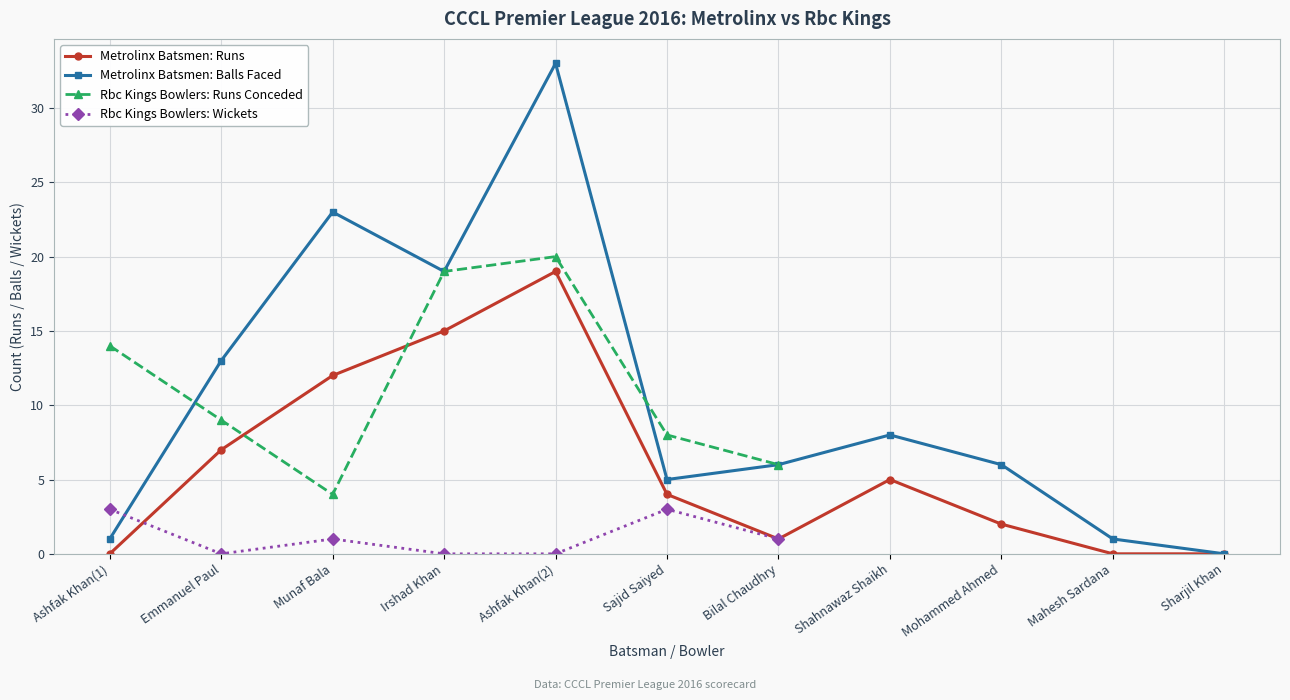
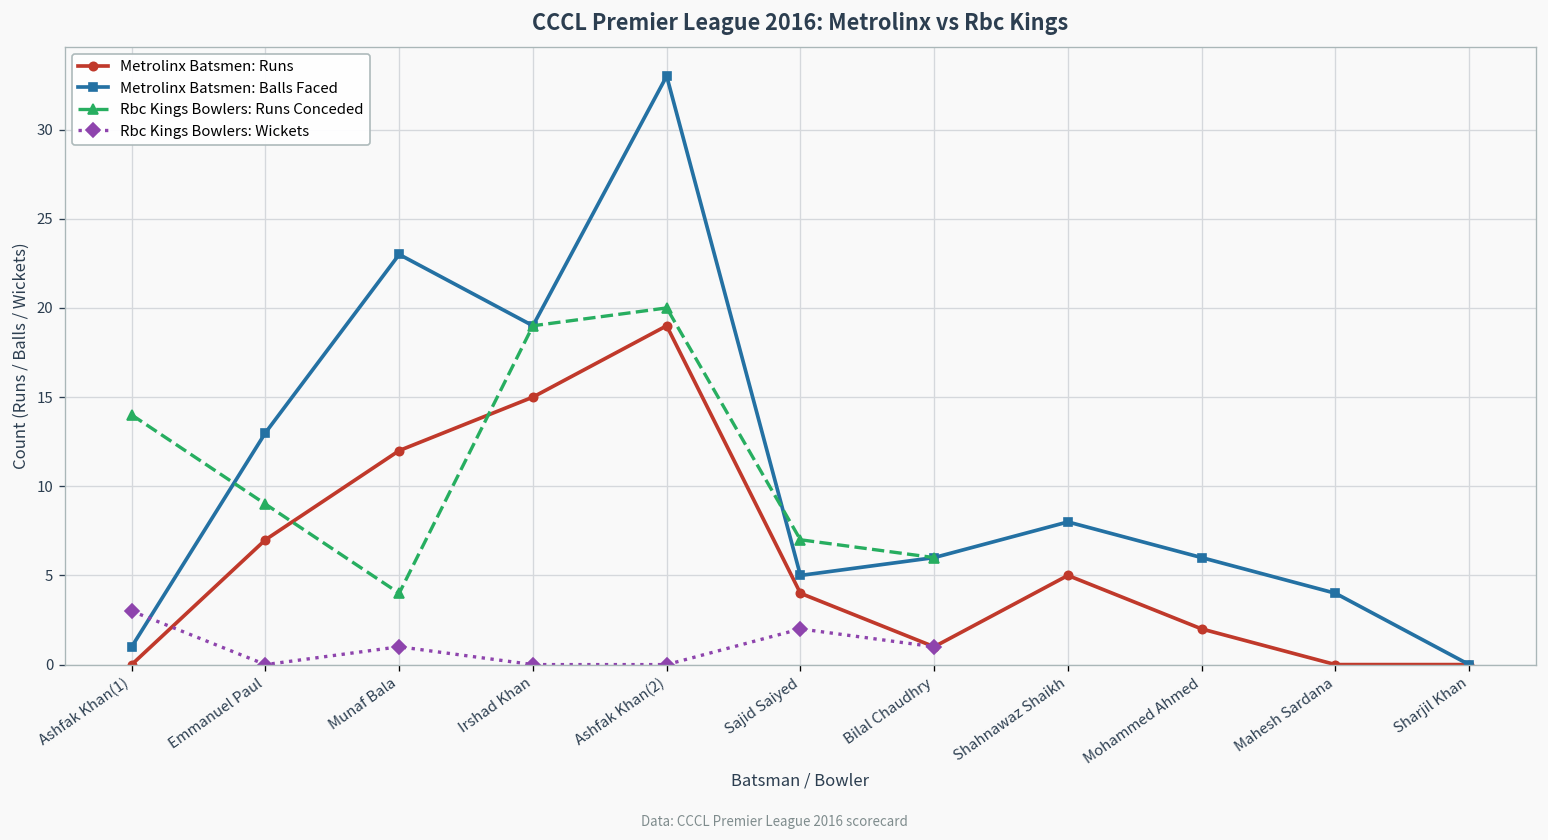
Rbc Kings Bowlers: Runs Conceded, Sajid Saiyed: 8 -> 7
Rbc Kings Bowlers: Wickets, Sajid Saiyed: 3 -> 2
Metrolinx Batsmen: Balls Faced, Mahesh Sardana: 1 -> 4
